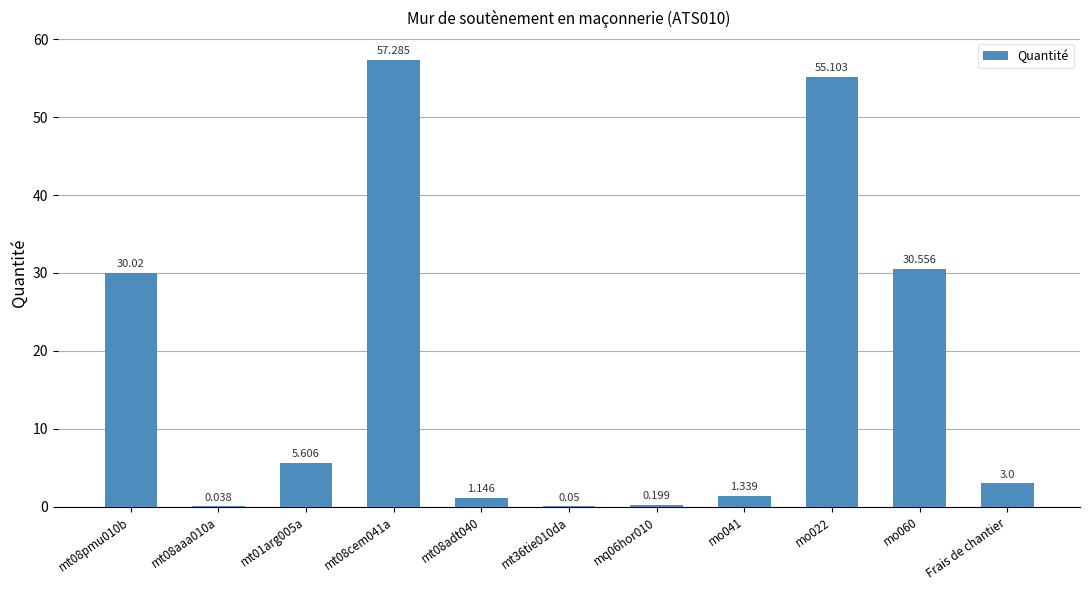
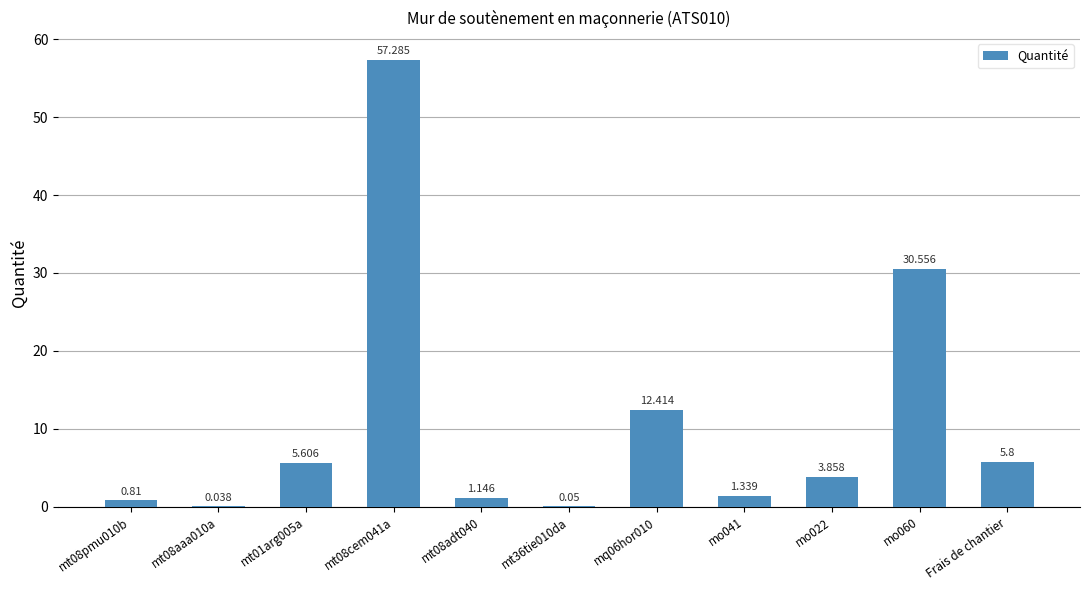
mt08pmu010b: 30.02 -> 0.81
mq06hor010: 0.199 -> 12.414
mo022: 55.103 -> 3.858
Frais de chantier: 3.0 -> 5.8
